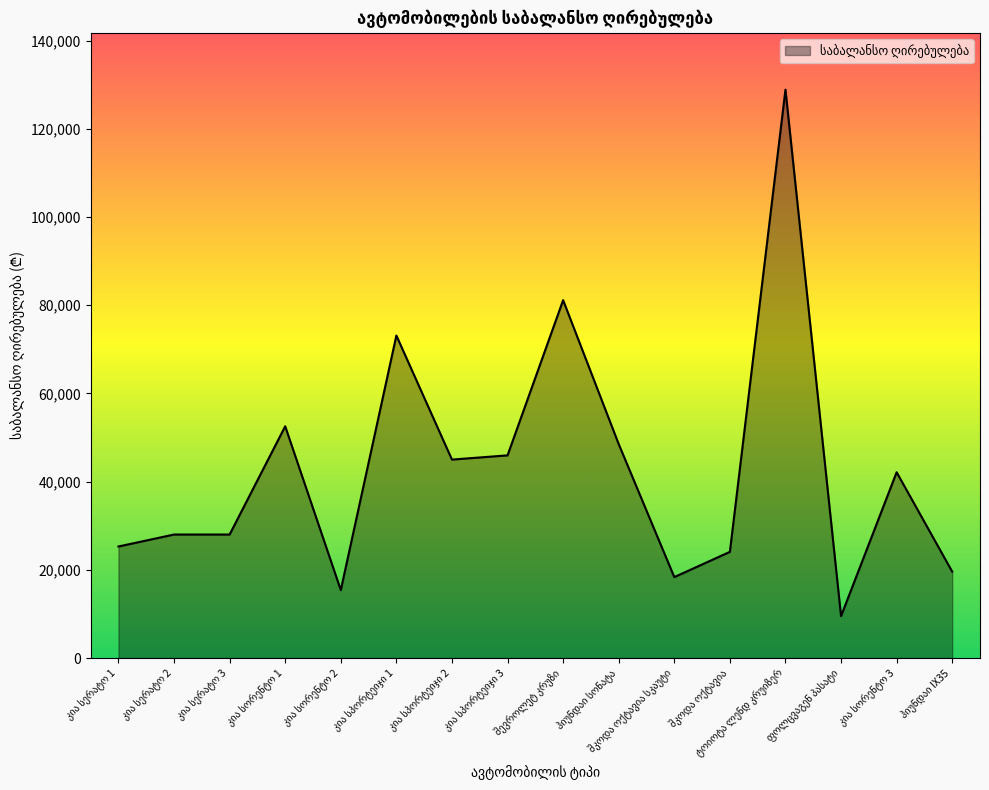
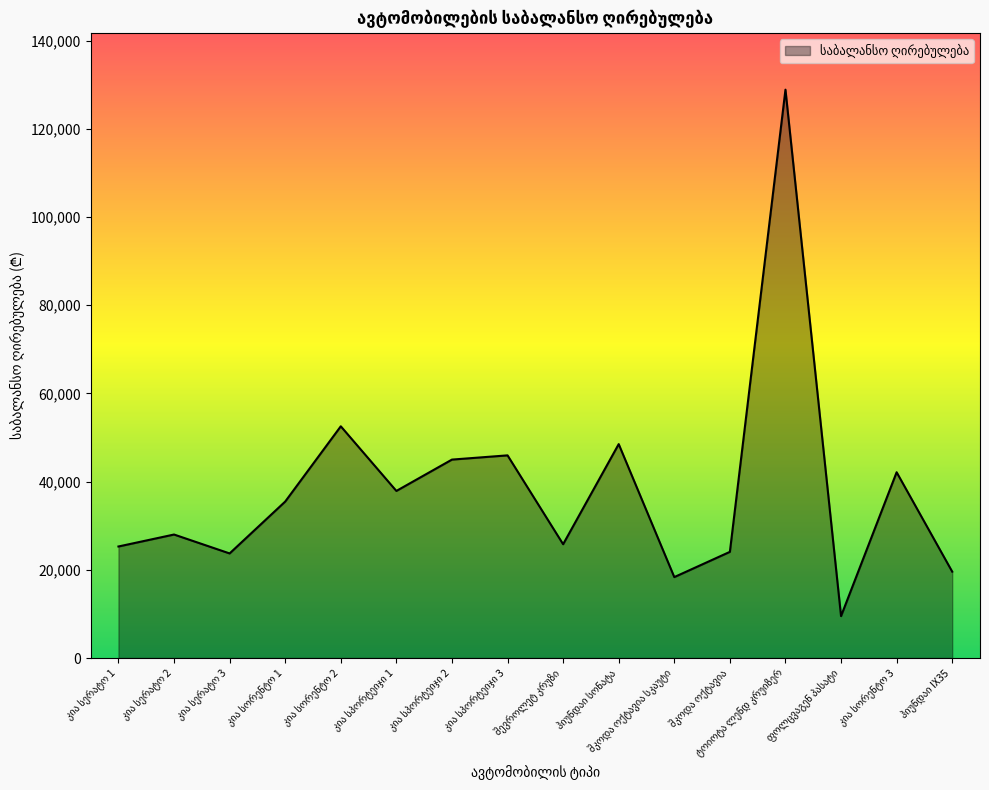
კია სერატო 3: 28,000 -> 24,000
კია სორენტო 1: 53,000 -> 35,000
კია სორენტო 2: 15,000 -> 53,000
კია სპორტეიჯი 1: 73,000 -> 38,000
შევროლეტ კრუზი: 81,000 -> 26,000
